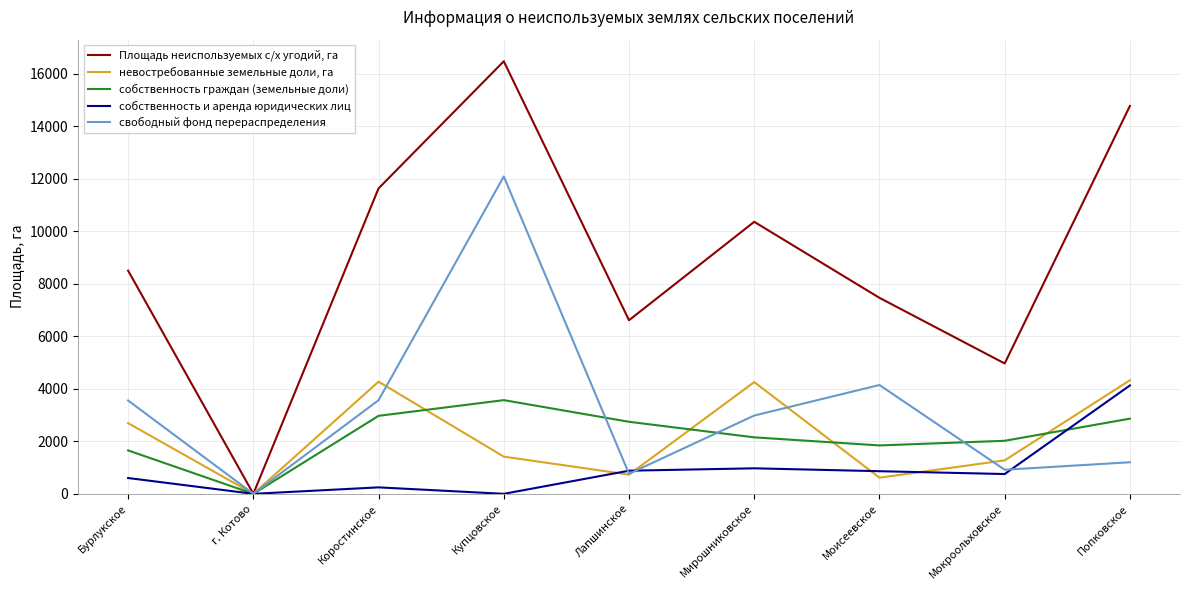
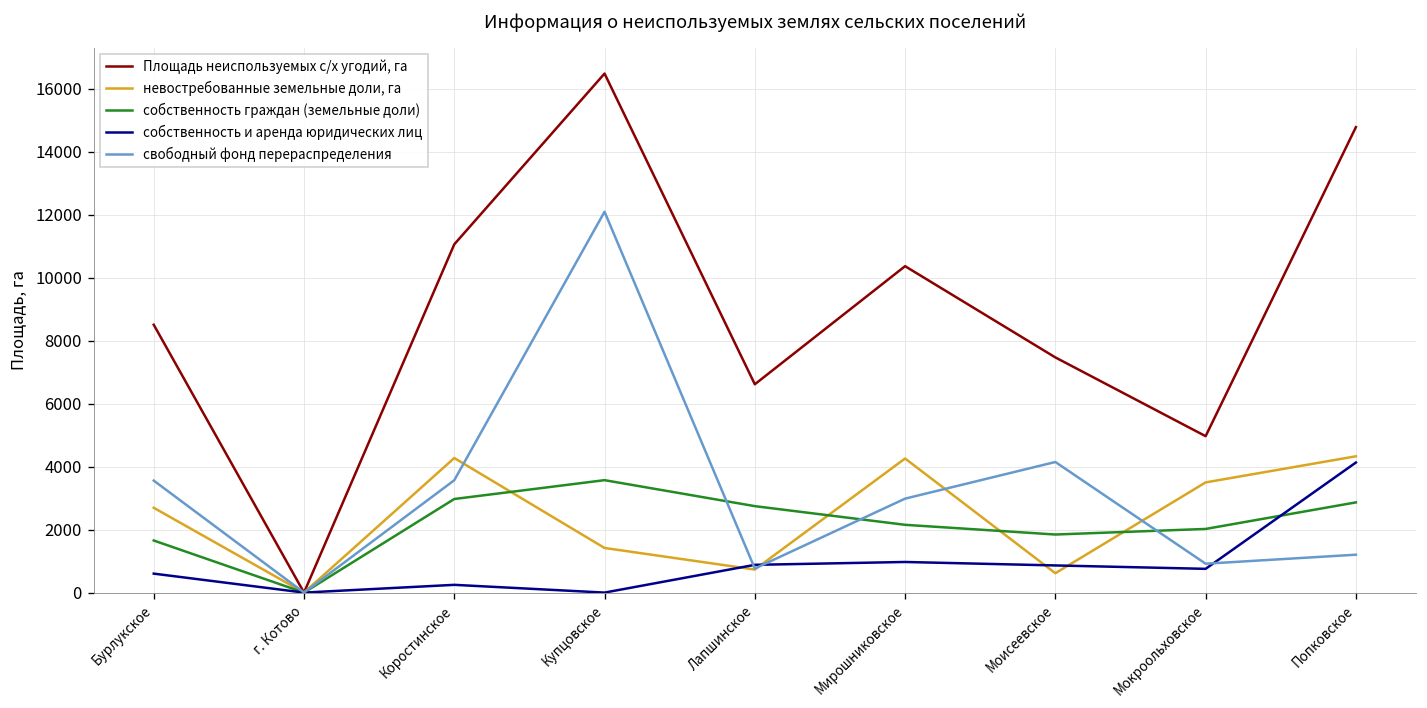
Площадь неиспользуемых с/х угодий, га, Коростинское: 11600 -> 11100
невостребованные земельные доли, га, Мокроольховское: 1300 -> 3500
